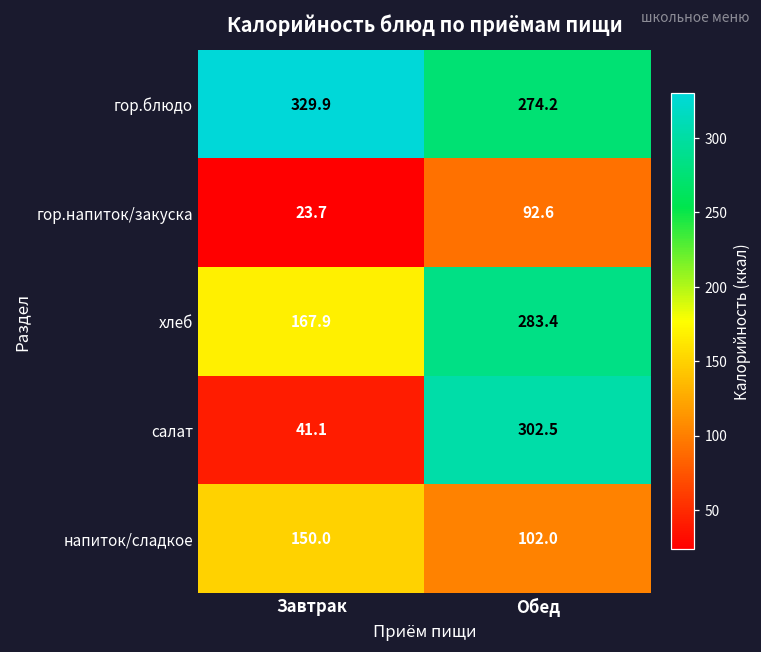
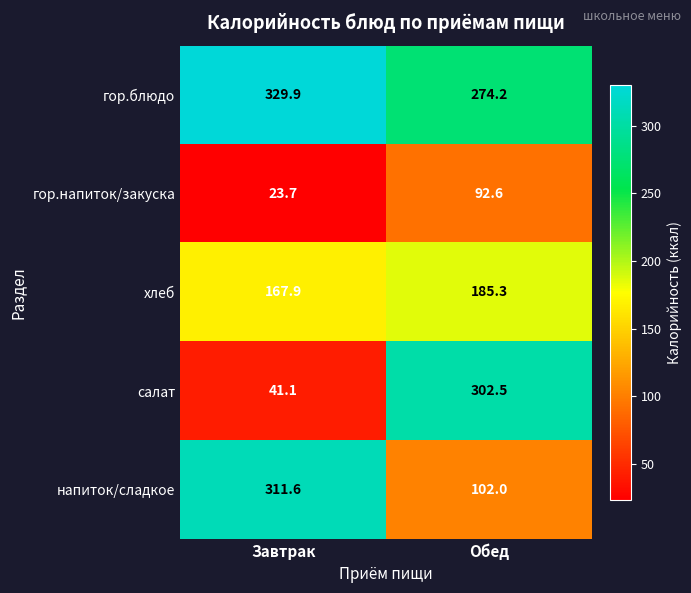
хлеб, Обед: 283.4 -> 185.3
напиток/сладкое, Завтрак: 150.0 -> 311.6
